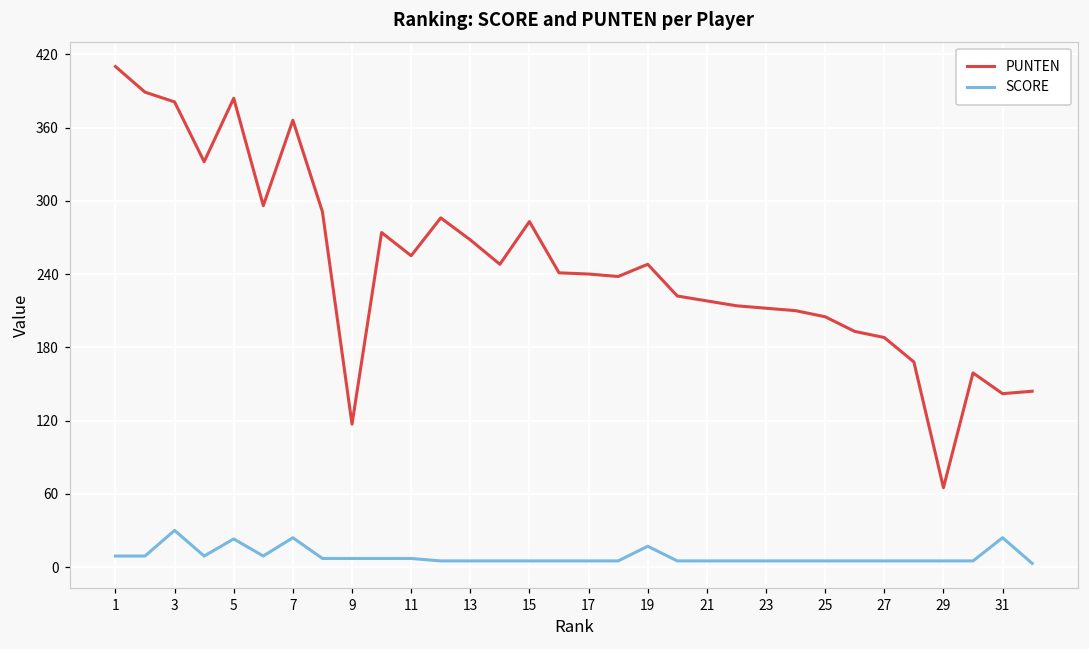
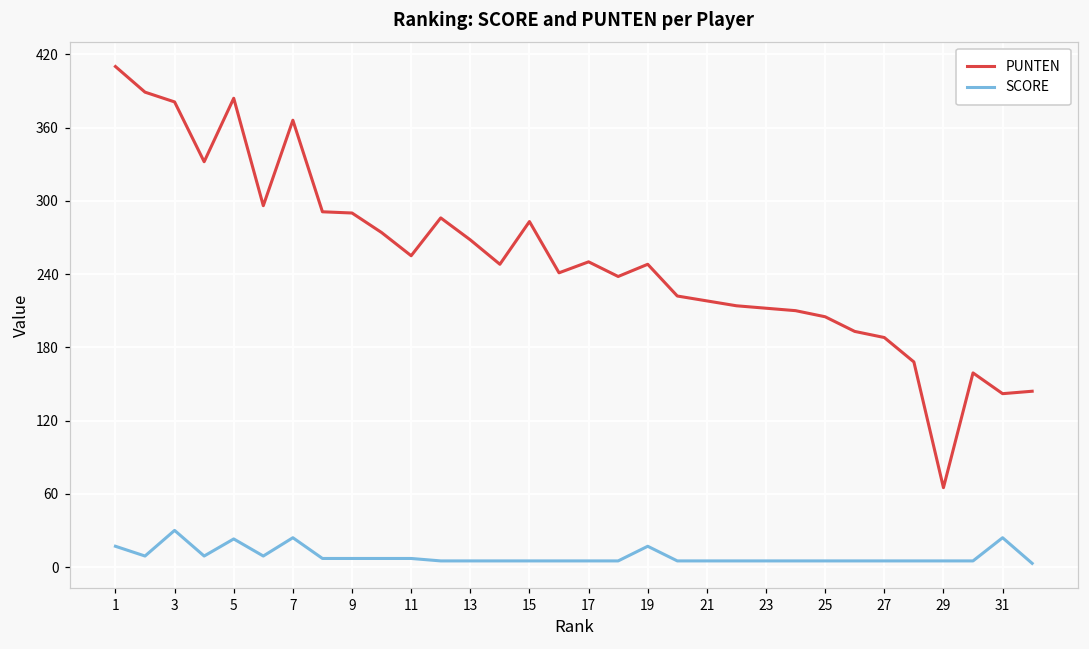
SCORE, 1: 9 -> 17
PUNTEN, 9: 117 -> 290
PUNTEN, 17: 240 -> 250
